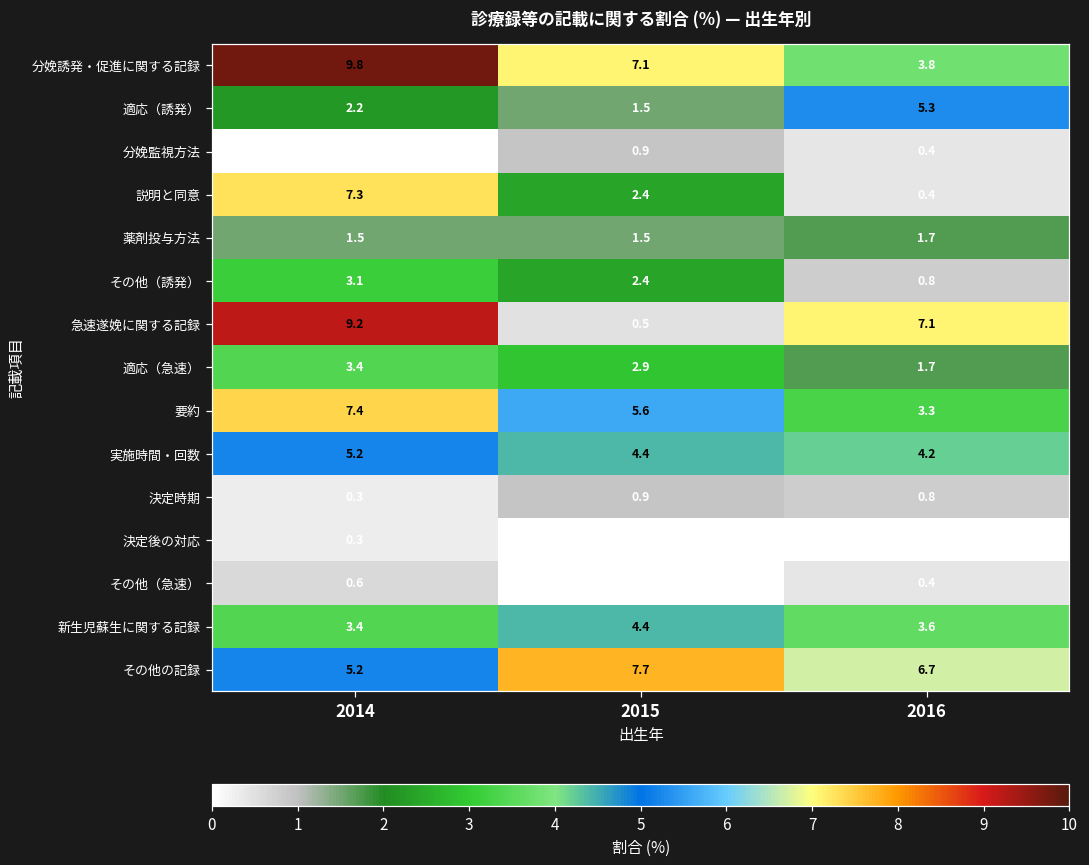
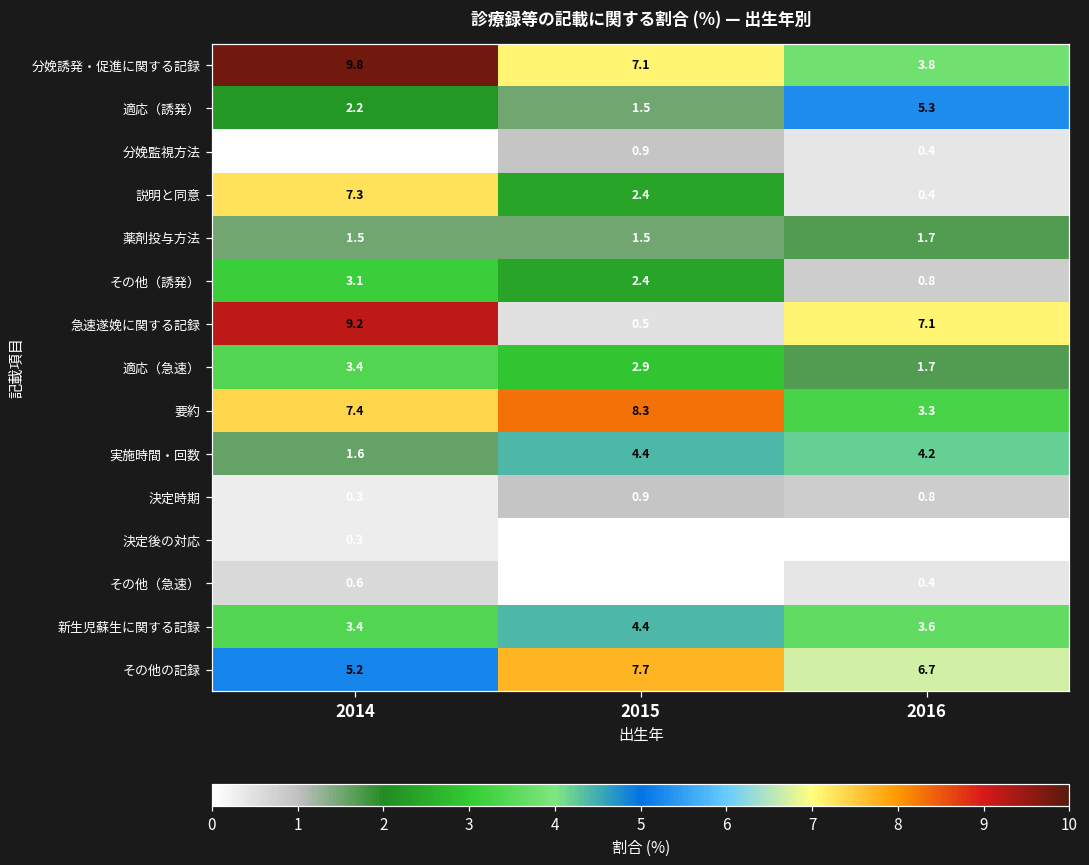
要約, 2015: 5.6 -> 8.3
実施時間・回数, 2014: 5.2 -> 1.6
